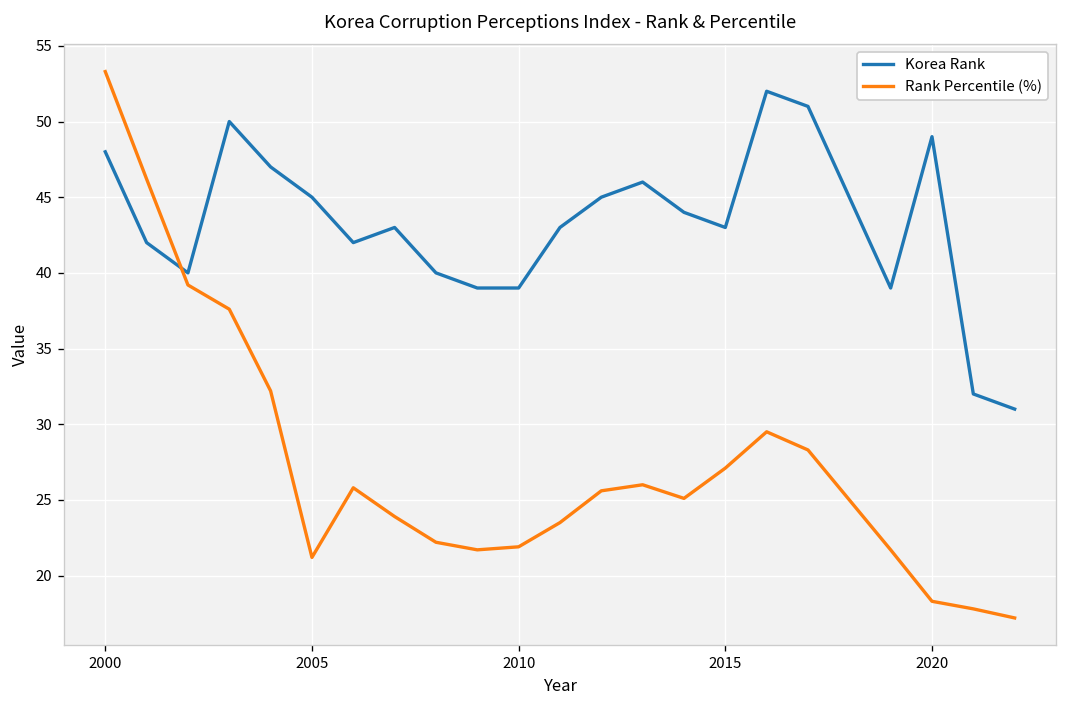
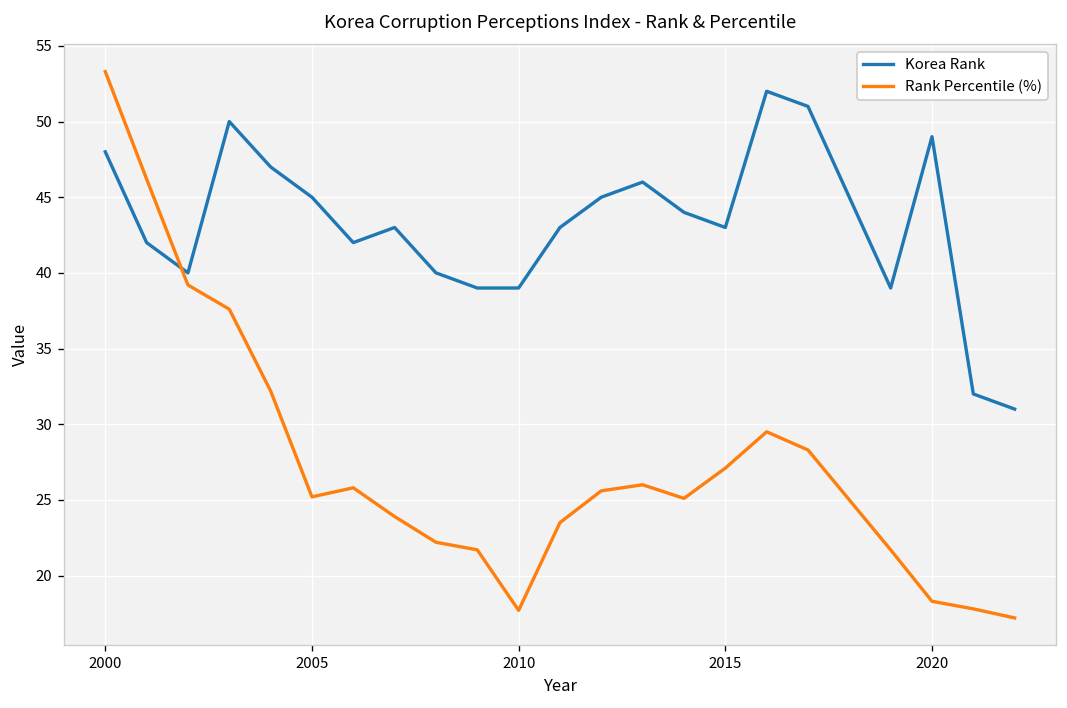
Rank Percentile (%), 2005: 21.2 -> 25.2
Rank Percentile (%), 2010: 21.9 -> 17.7
